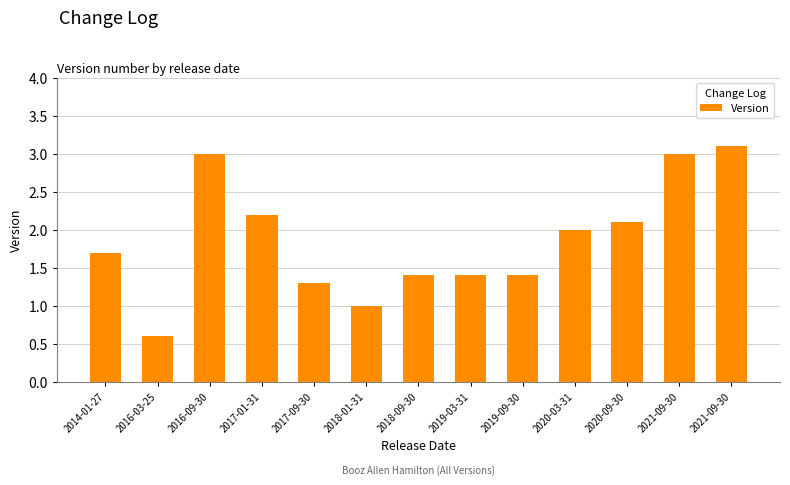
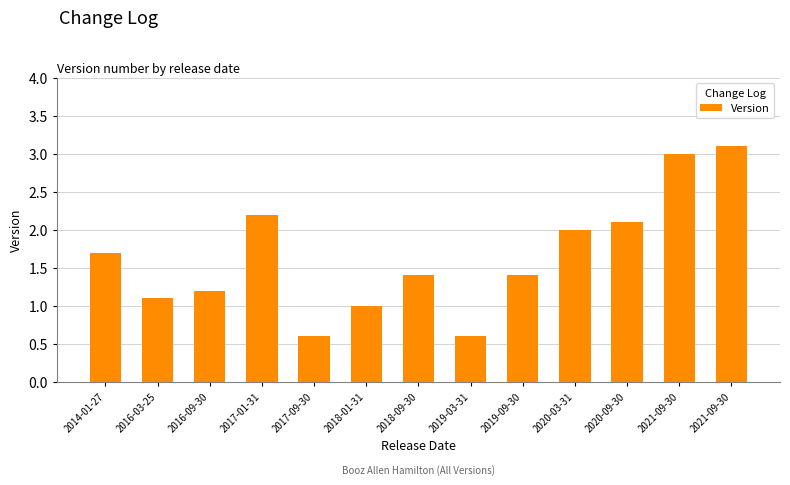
2016-03-25: 0.6 -> 1.1
2016-09-30: 3.0 -> 1.2
2017-09-30: 1.3 -> 0.6
2019-03-31: 1.4 -> 0.6
